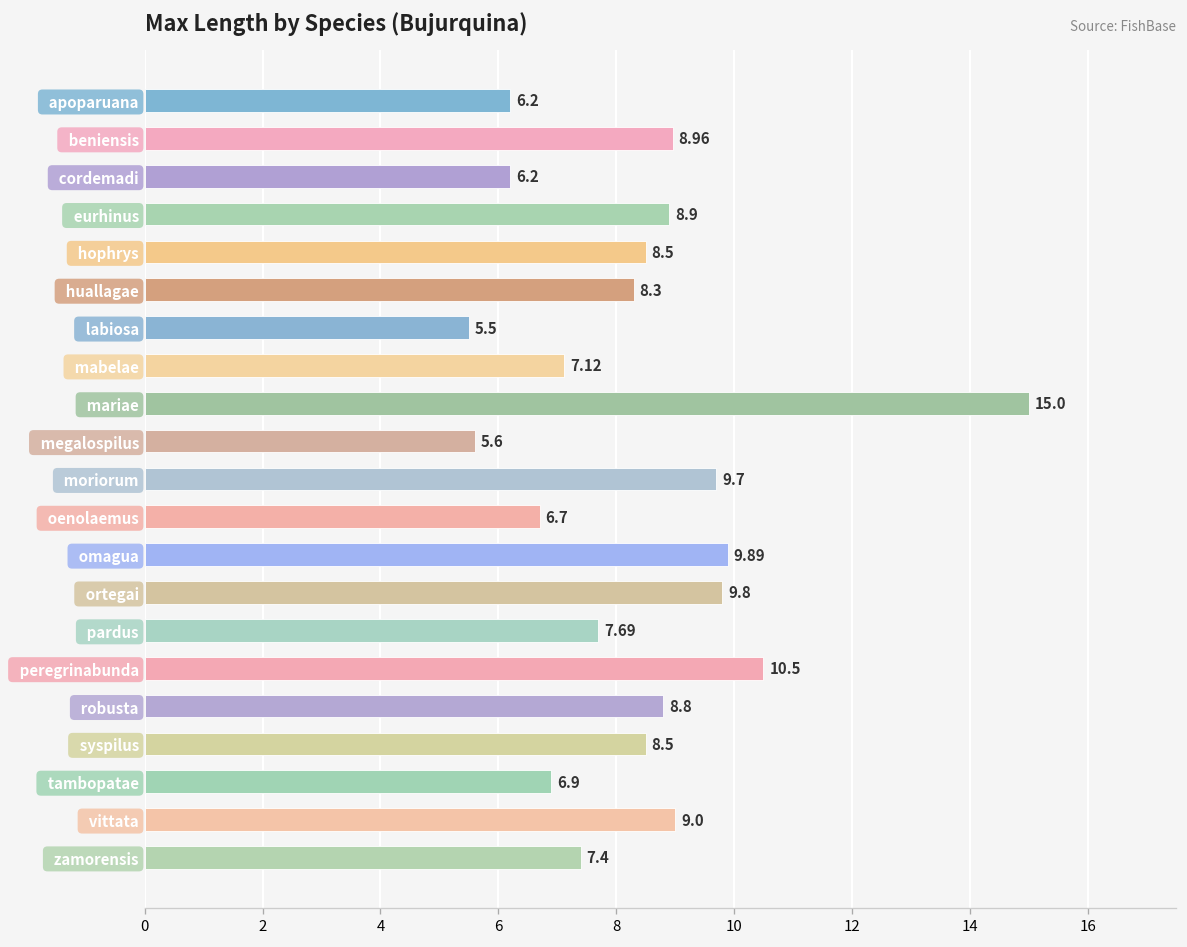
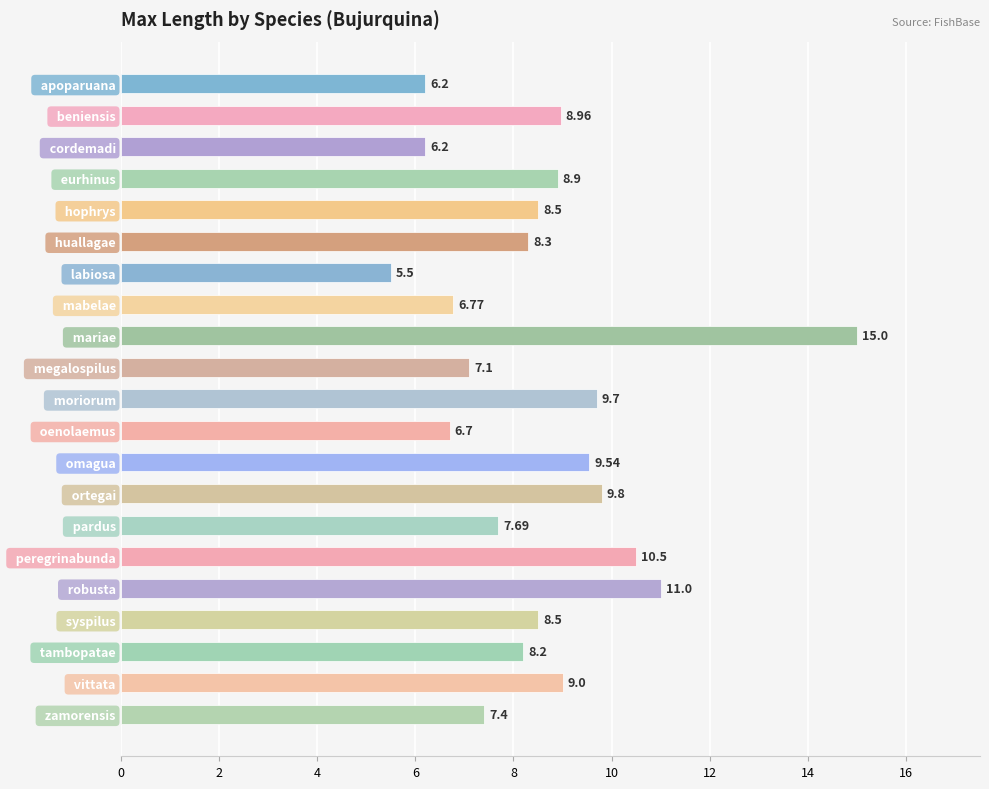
mabelae: 7.12 -> 6.77
megalospilus: 5.6 -> 7.1
omagua: 9.89 -> 9.54
robusta: 8.8 -> 11.0
tambopatae: 6.9 -> 8.2
